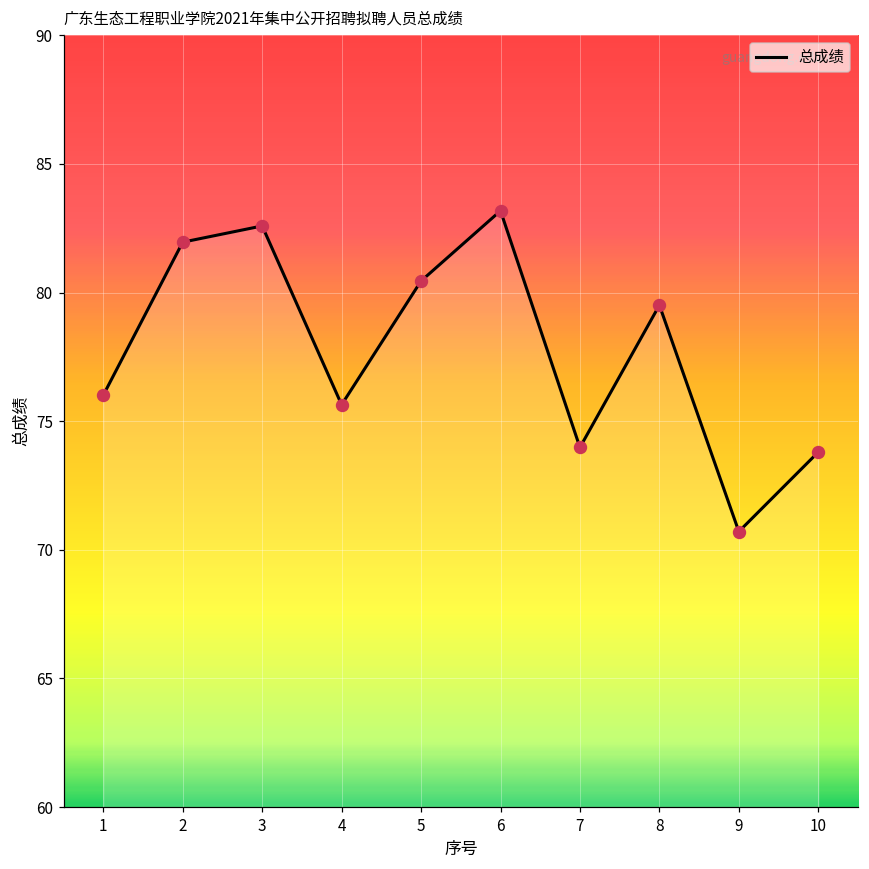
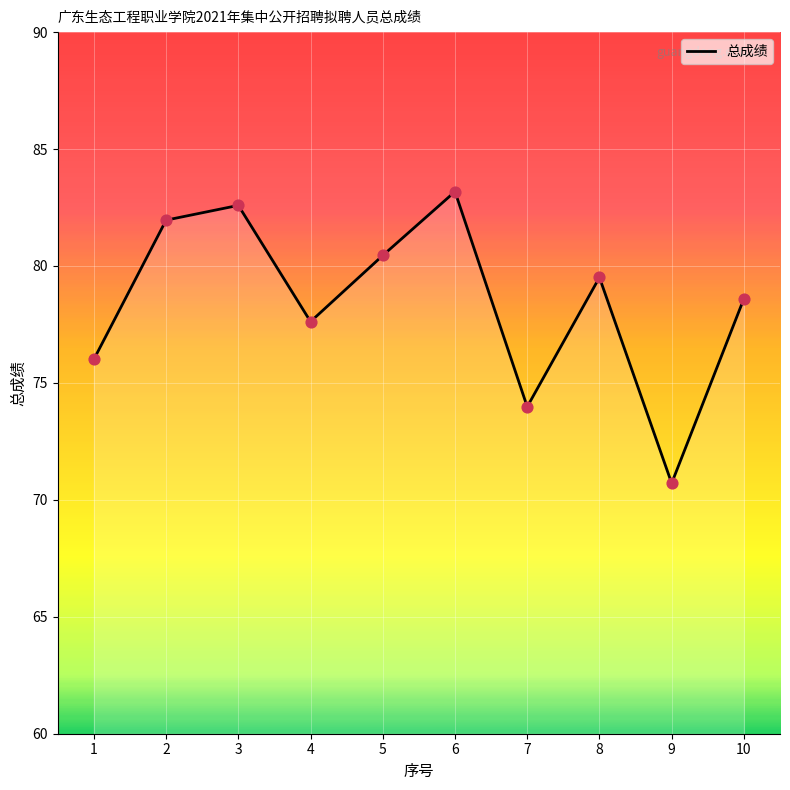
4: 75.6 -> 77.6
10: 73.8 -> 78.6
